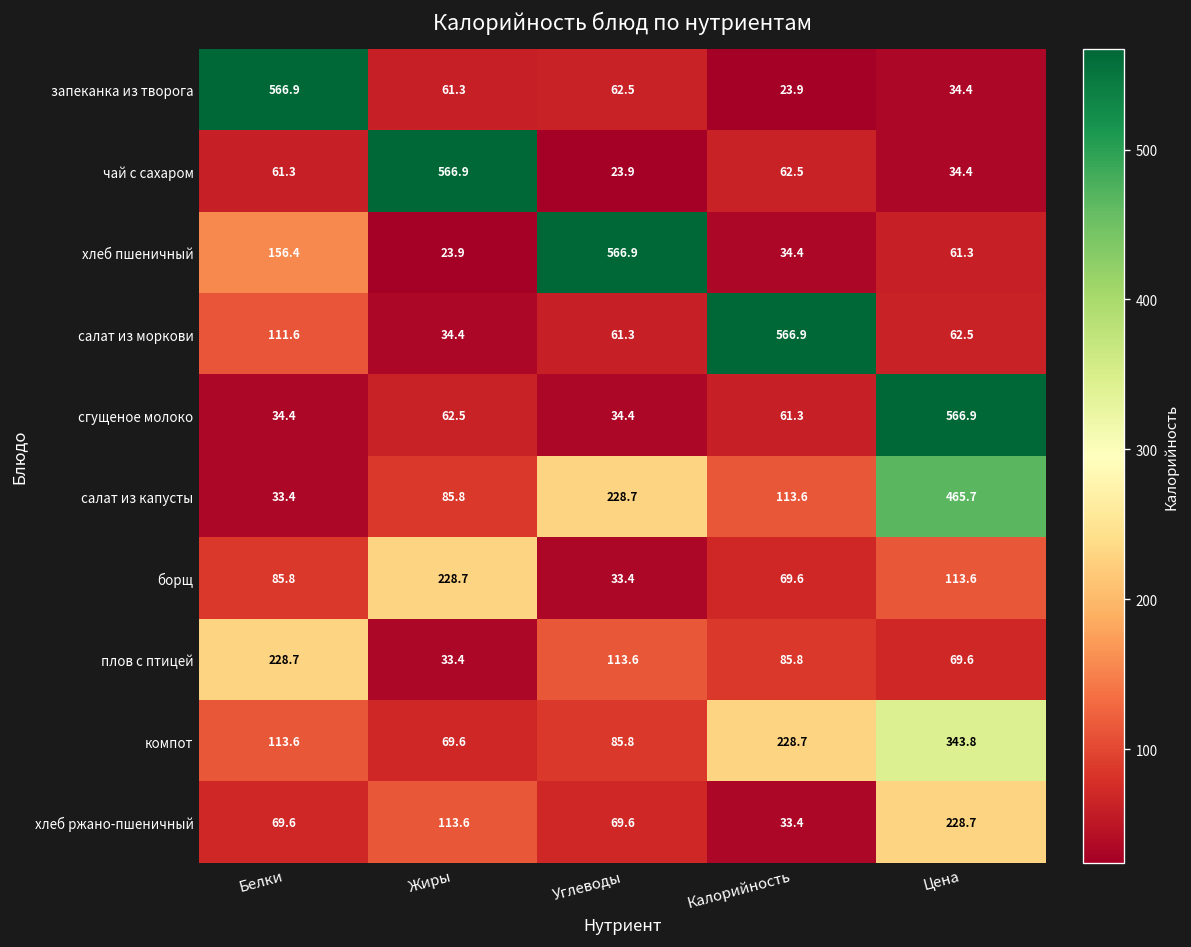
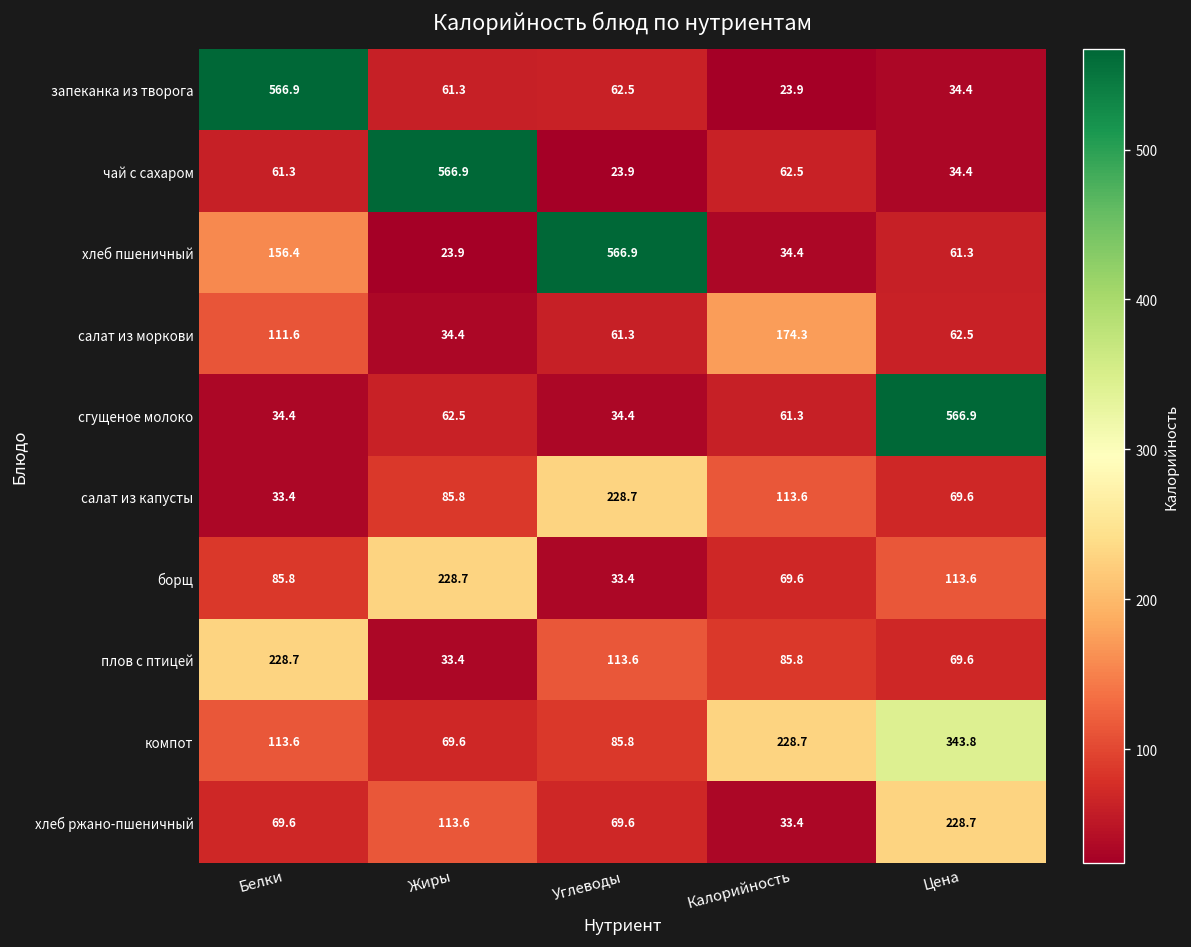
салат из моркови, Калорийность: 566.9 -> 174.3
салат из капусты, Цена: 465.7 -> 69.6
